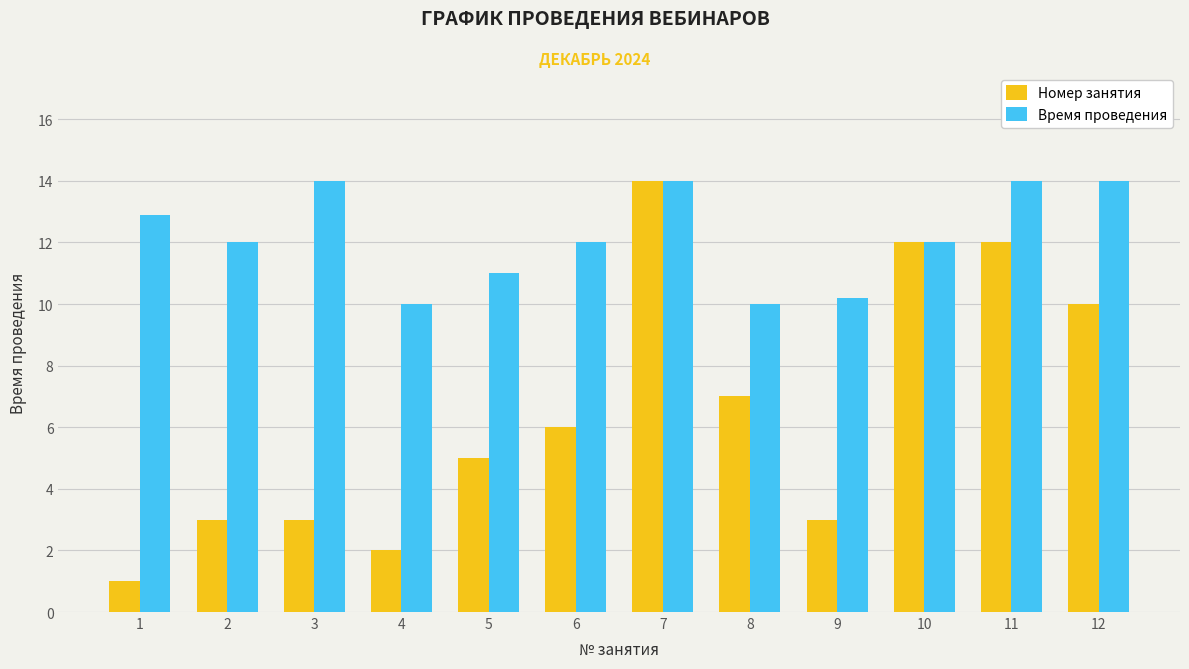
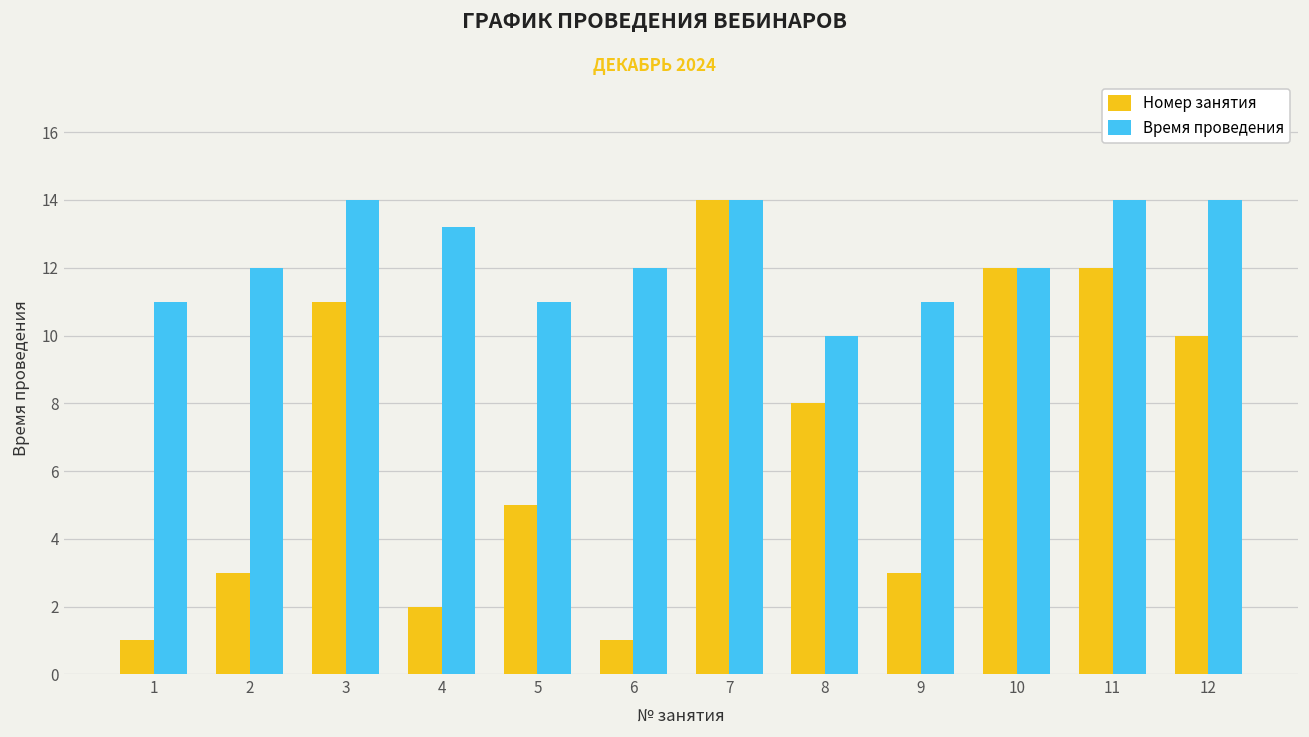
Время проведения, 1: 12.9 -> 11.0
Номер занятия, 3: 3 -> 11
Время проведения, 4: 10.0 -> 13.2
Номер занятия, 6: 6 -> 1
Номер занятия, 8: 7 -> 8
Время проведения, 9: 10.2 -> 11.0
